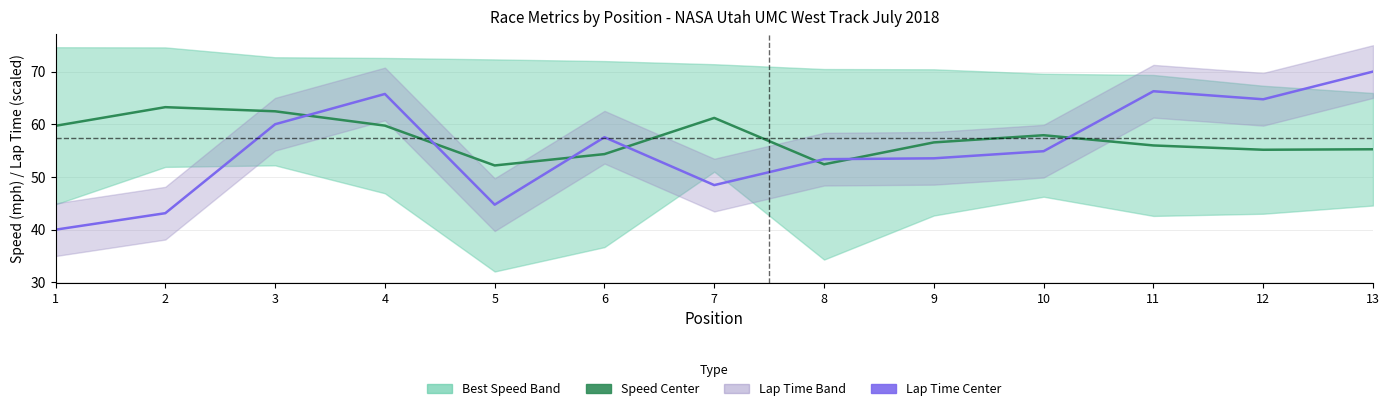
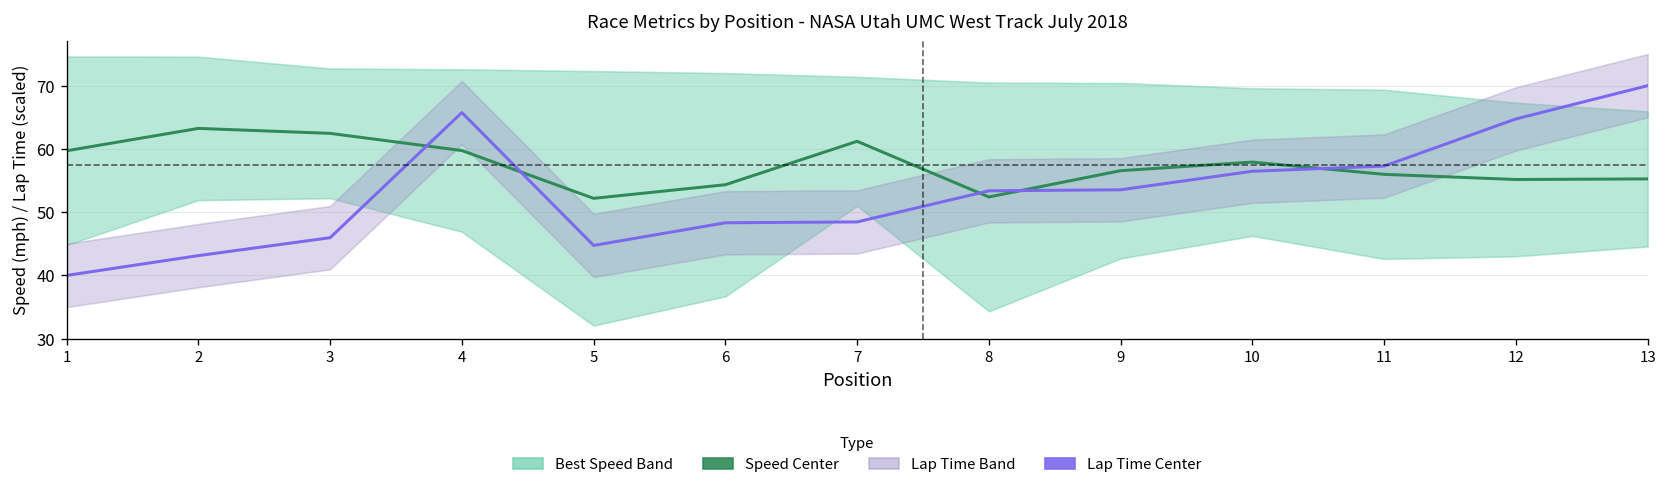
Lap Time Center, 3: 60 -> 46
Lap Time Center, 6: 58 -> 48
Lap Time Center, 10: 55 -> 56
Lap Time Center, 11: 66 -> 57
